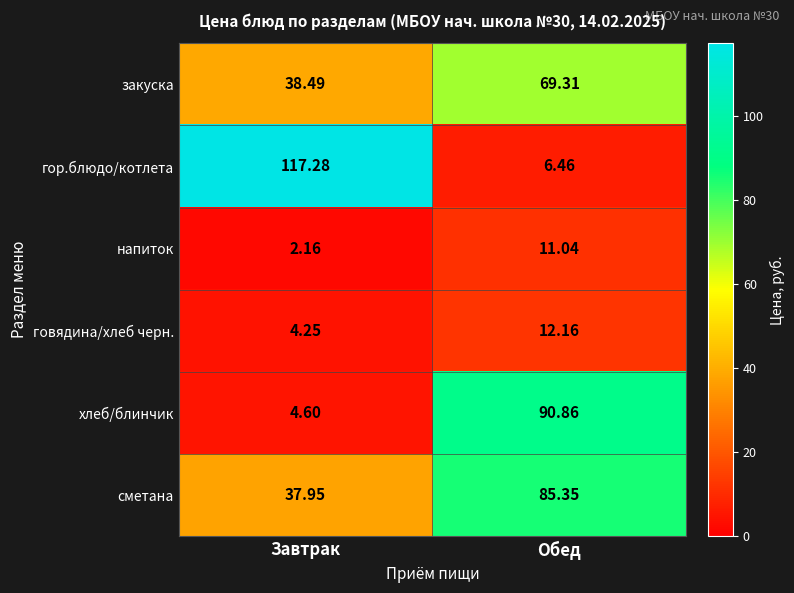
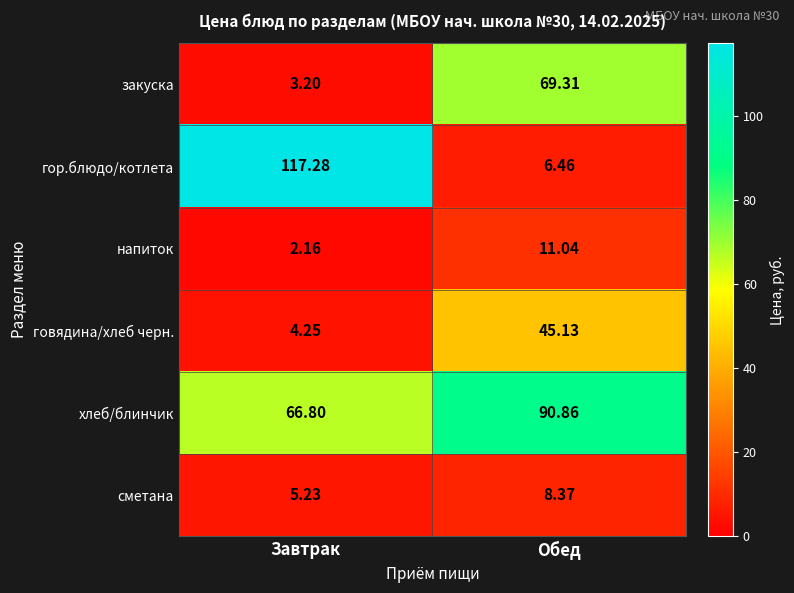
закуска, Завтрак: 38.49 -> 3.20
говядина/хлеб черн., Обед: 12.16 -> 45.13
хлеб/блинчик, Завтрак: 4.60 -> 66.80
сметана, Завтрак: 37.95 -> 5.23
сметана, Обед: 85.35 -> 8.37
